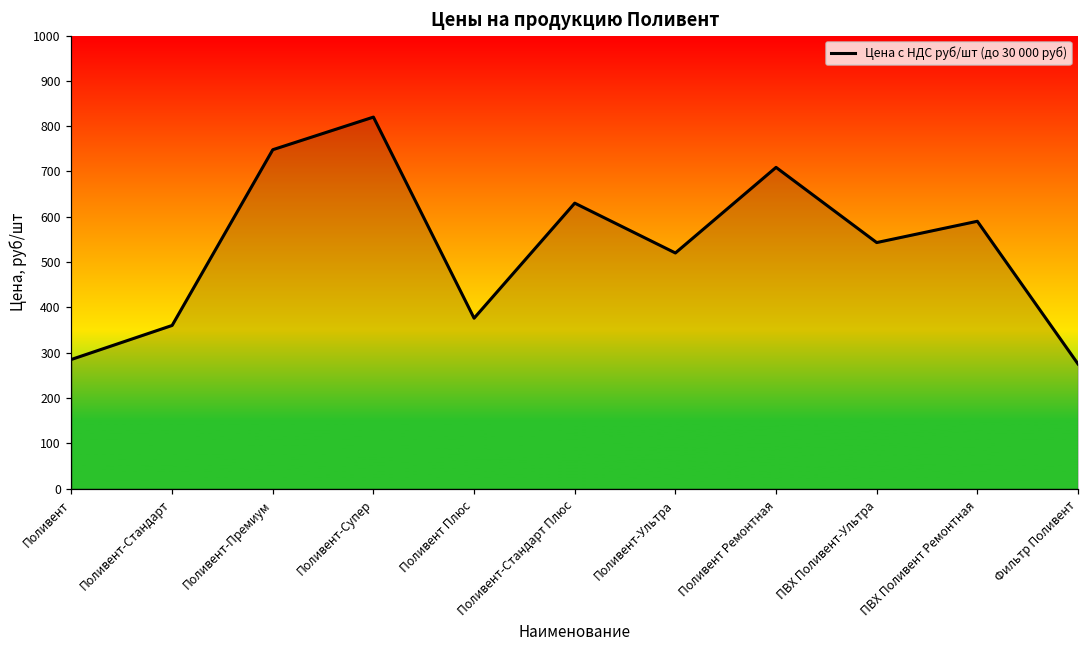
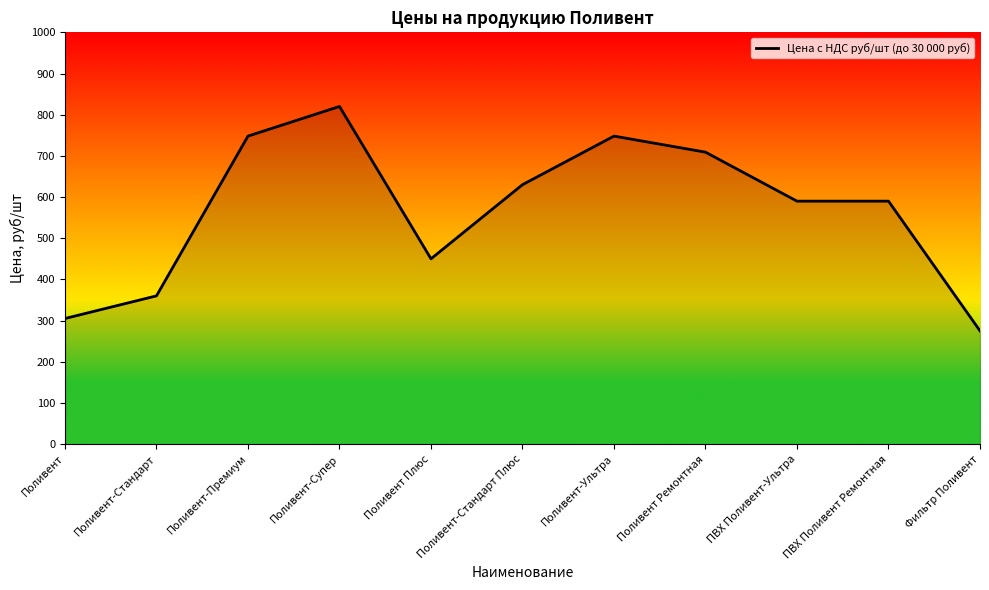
Поливент: 290 -> 310
Поливент Плюс: 380 -> 450
Поливент-Ультра: 520 -> 750
ПВХ Поливент-Ультра: 540 -> 590
